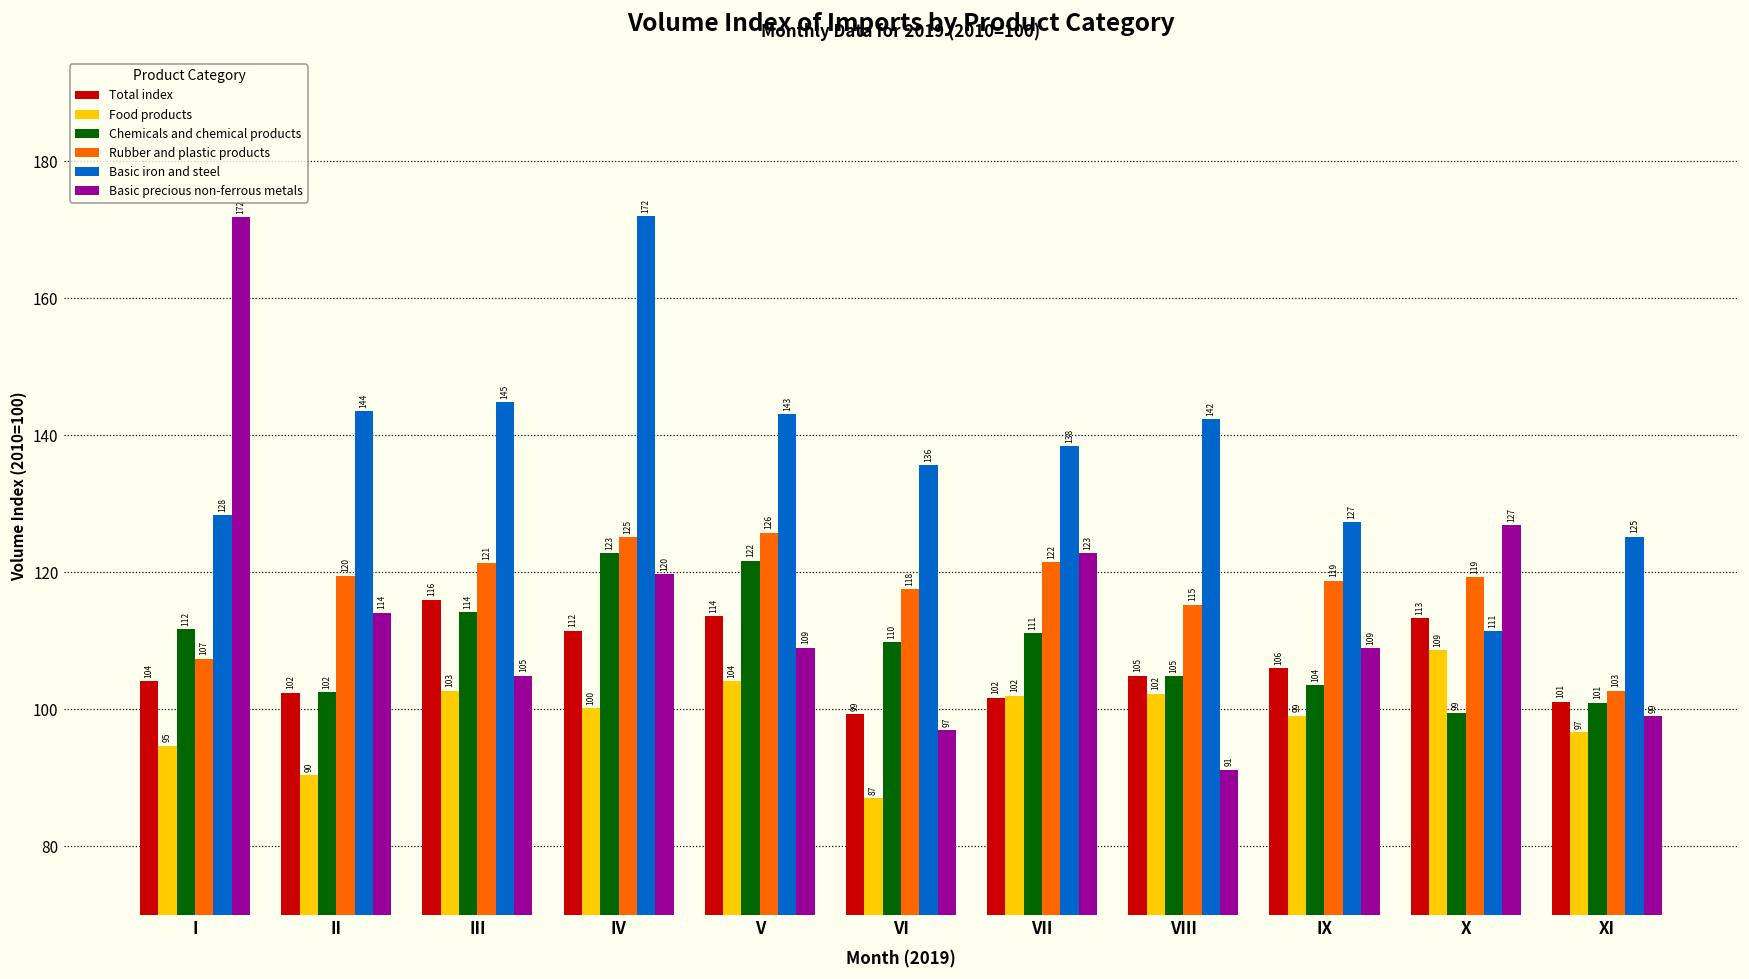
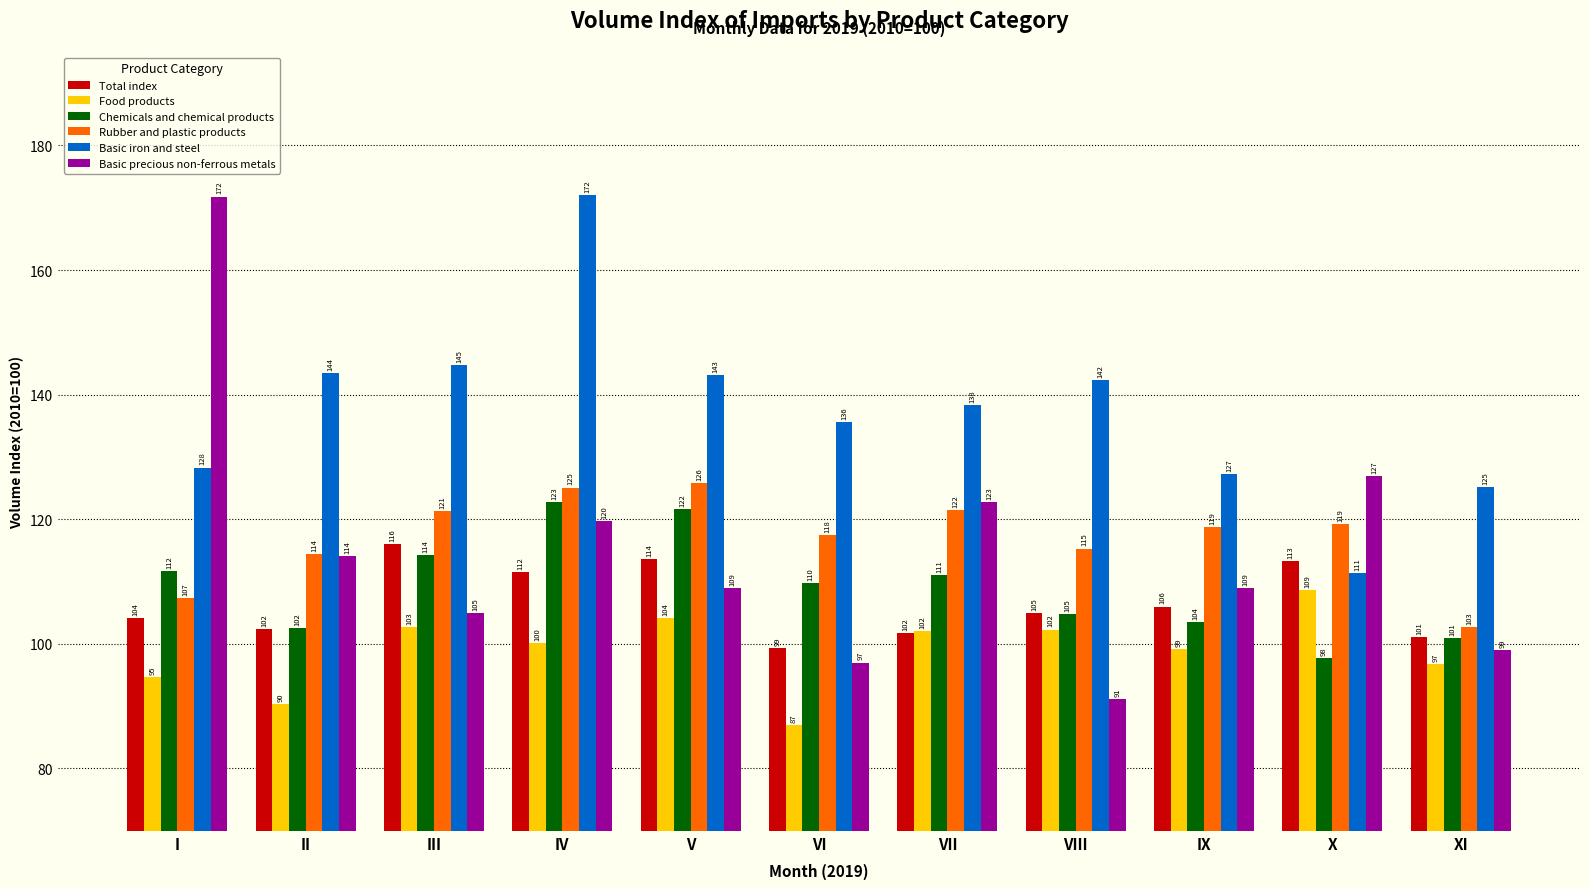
Rubber and plastic products, II: 120 -> 114
Chemicals and chemical products, X: 99 -> 98
